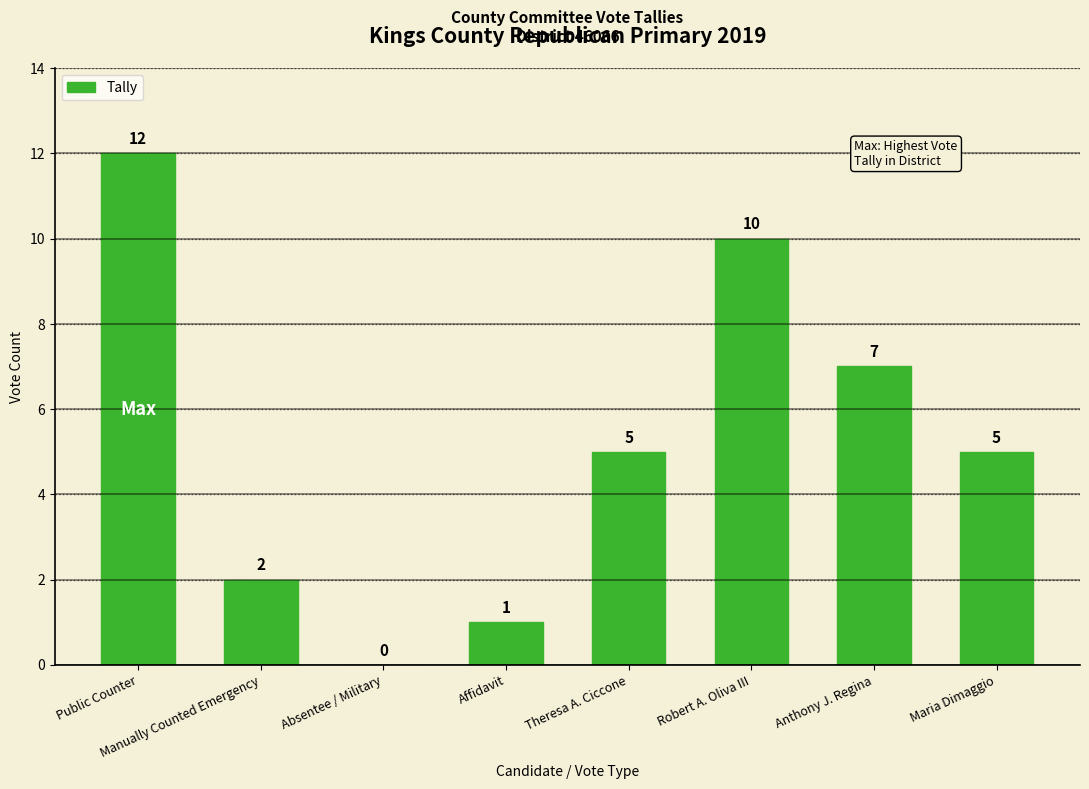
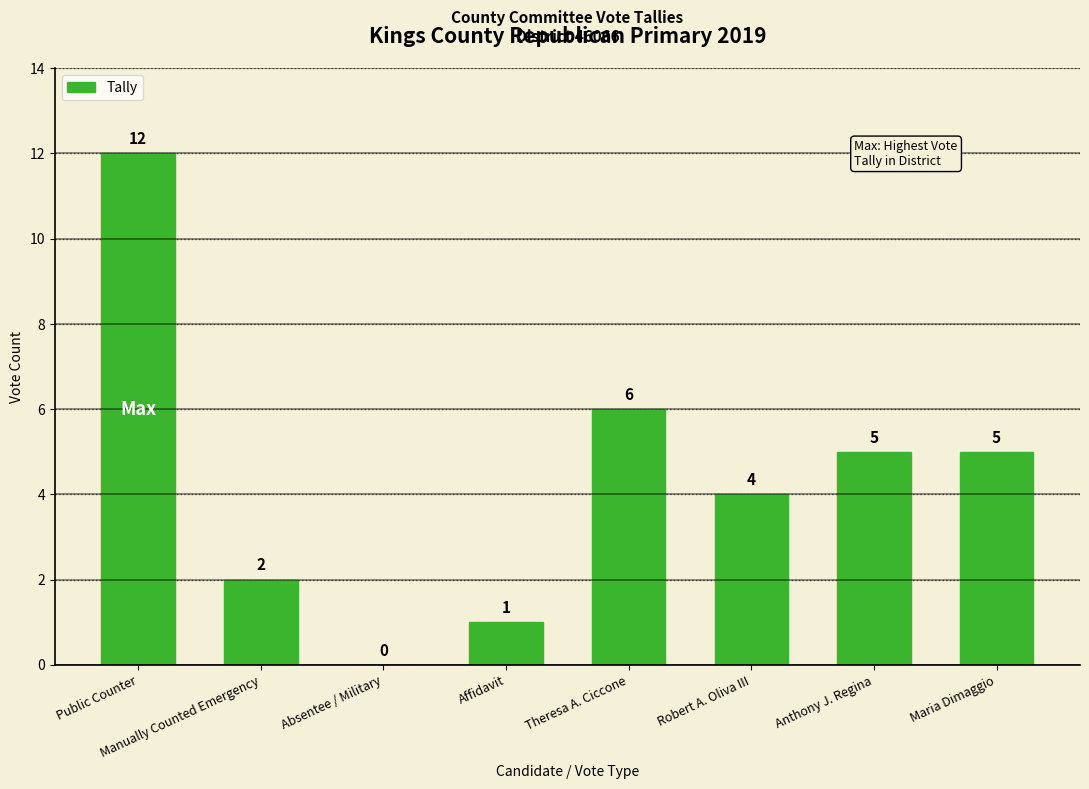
Theresa A. Ciccone: 5 -> 6
Robert A. Oliva III: 10 -> 4
Anthony J. Regina: 7 -> 5
